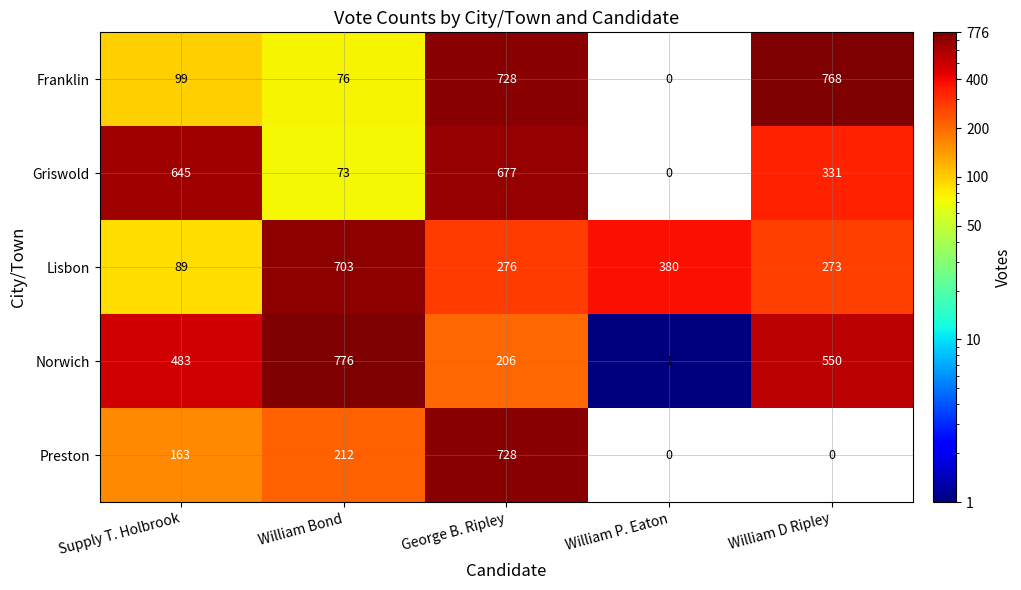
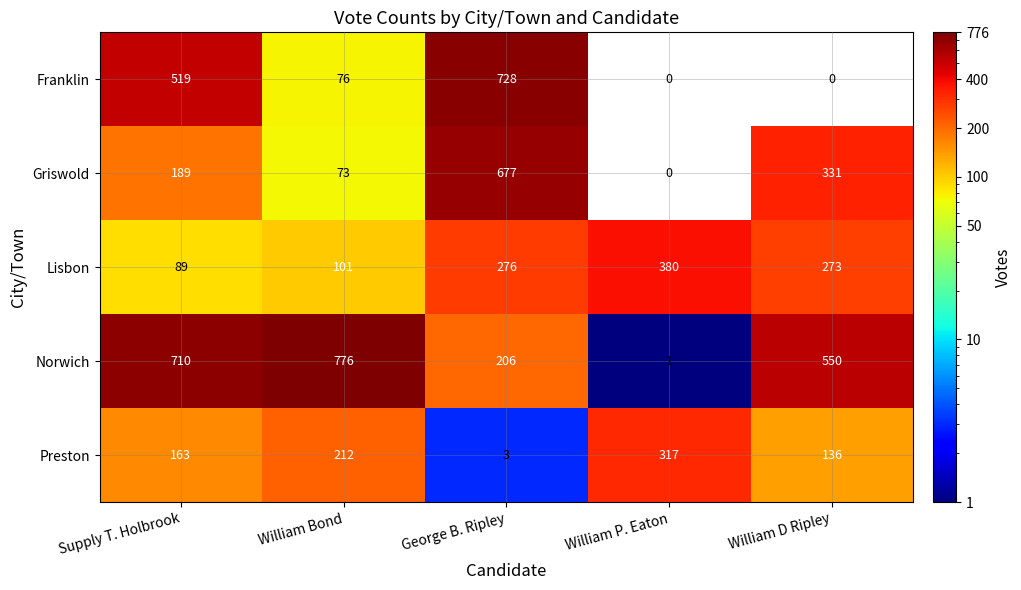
Franklin, Supply T. Holbrook: 99 -> 519
Franklin, William D Ripley: 768 -> 0
Griswold, Supply T. Holbrook: 645 -> 189
Lisbon, William Bond: 703 -> 101
Norwich, Supply T. Holbrook: 483 -> 710
Preston, George B. Ripley: 728 -> 3
Preston, William P. Eaton: 0 -> 317
Preston, William D Ripley: 0 -> 136
